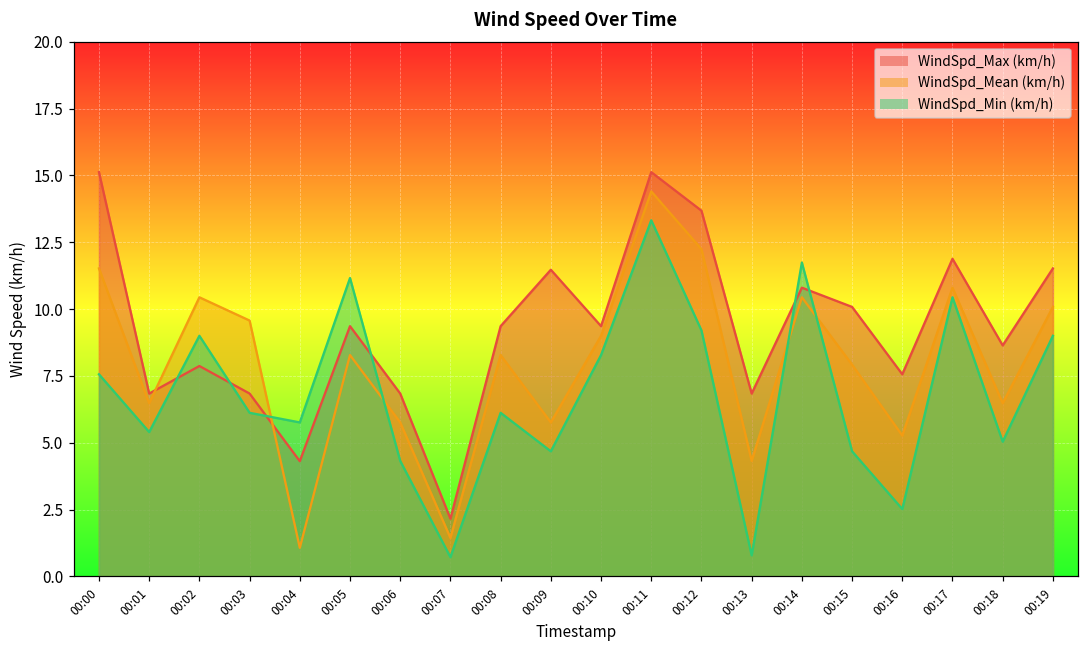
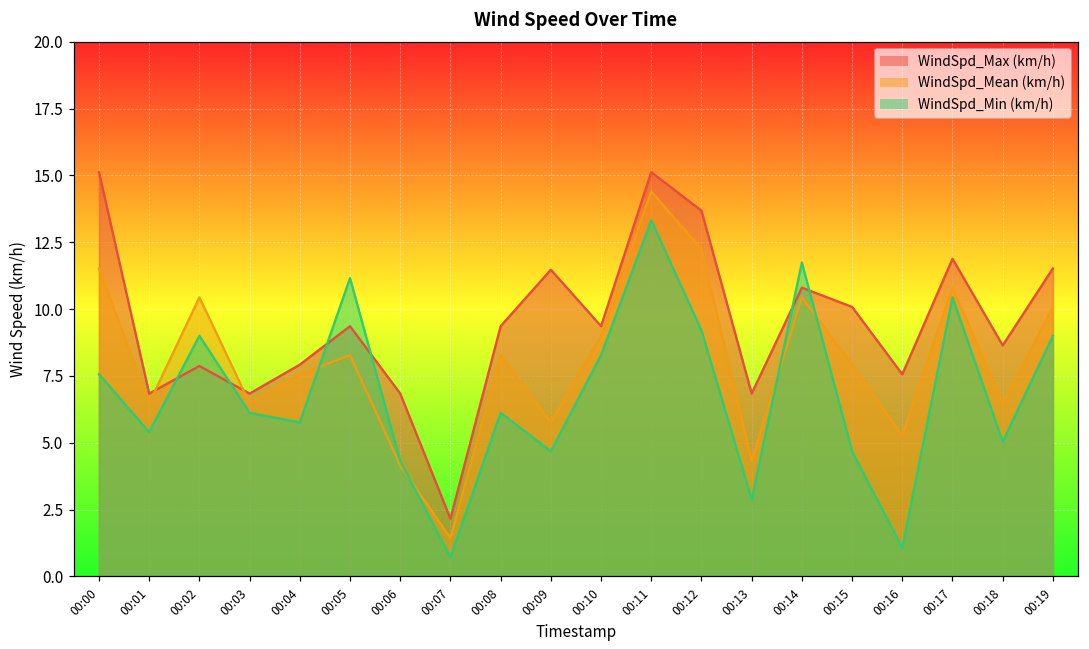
WindSpd_Mean (km/h), 00:03: 9.6 -> 6.5
WindSpd_Max (km/h), 00:04: 4.3 -> 7.9
WindSpd_Mean (km/h), 00:04: 1.1 -> 7.6
WindSpd_Mean (km/h), 00:06: 5.8 -> 4.2
WindSpd_Min (km/h), 00:13: 0.8 -> 2.9
WindSpd_Min (km/h), 00:16: 2.5 -> 1.1
